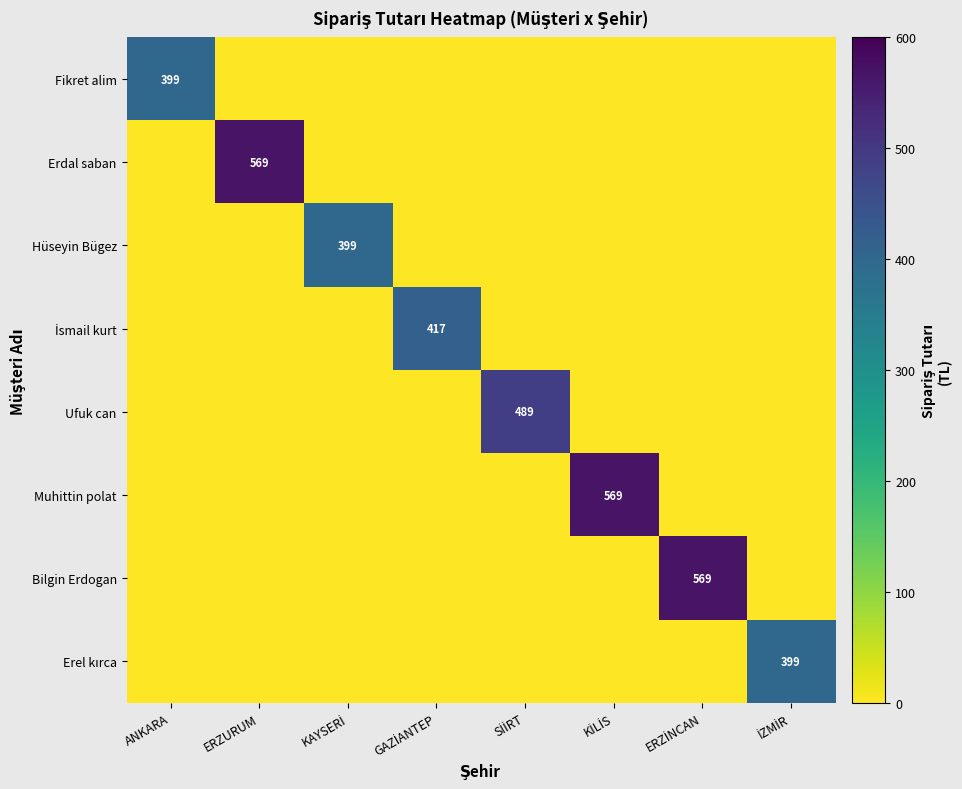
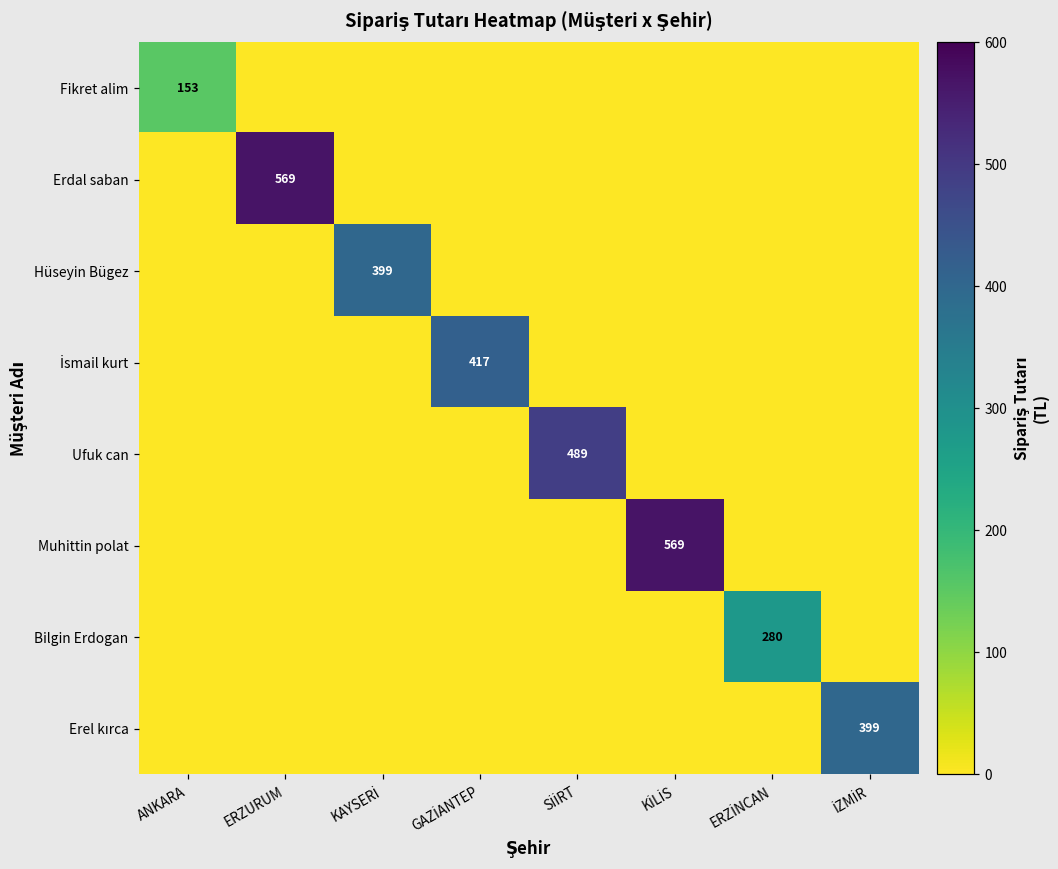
Fikret alim, ANKARA: 399 -> 153
Bilgin Erdogan, ERZİNCAN: 569 -> 280
